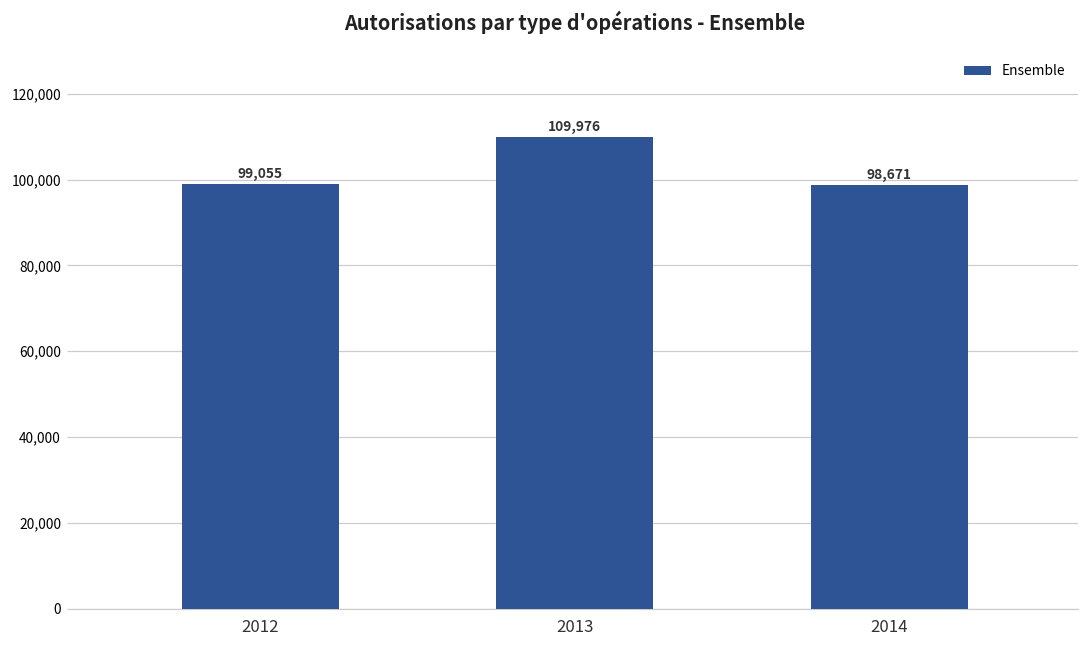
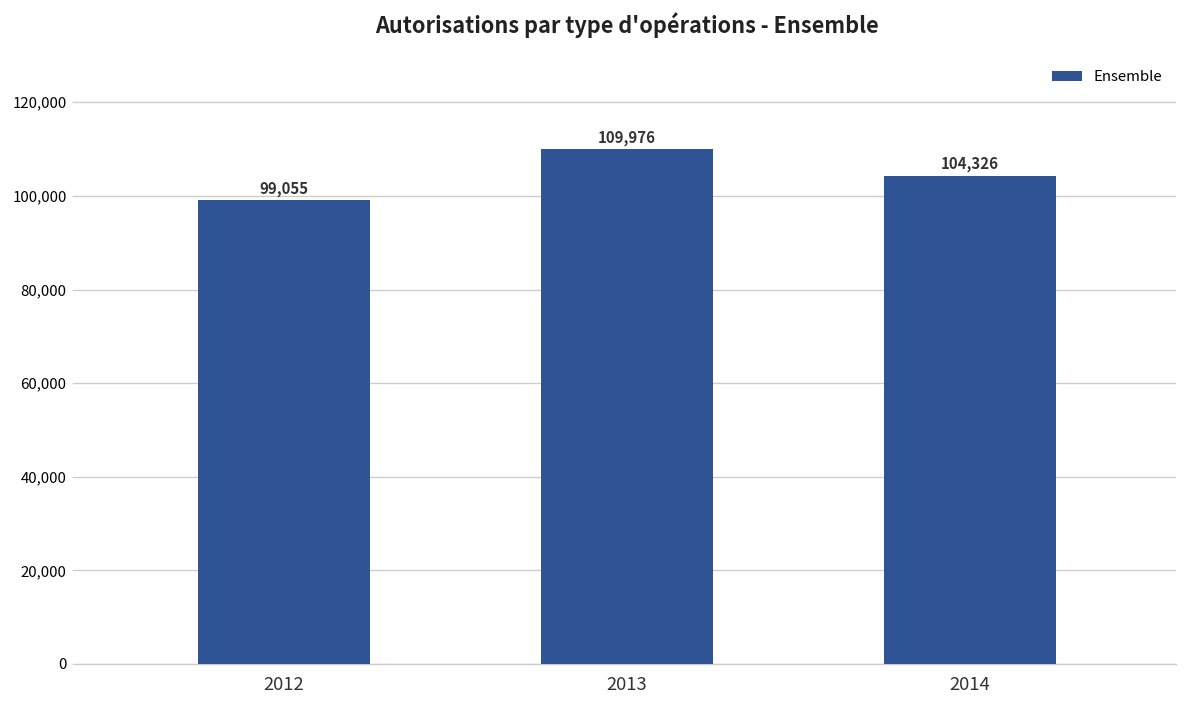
2014: 98,671 -> 104,326
